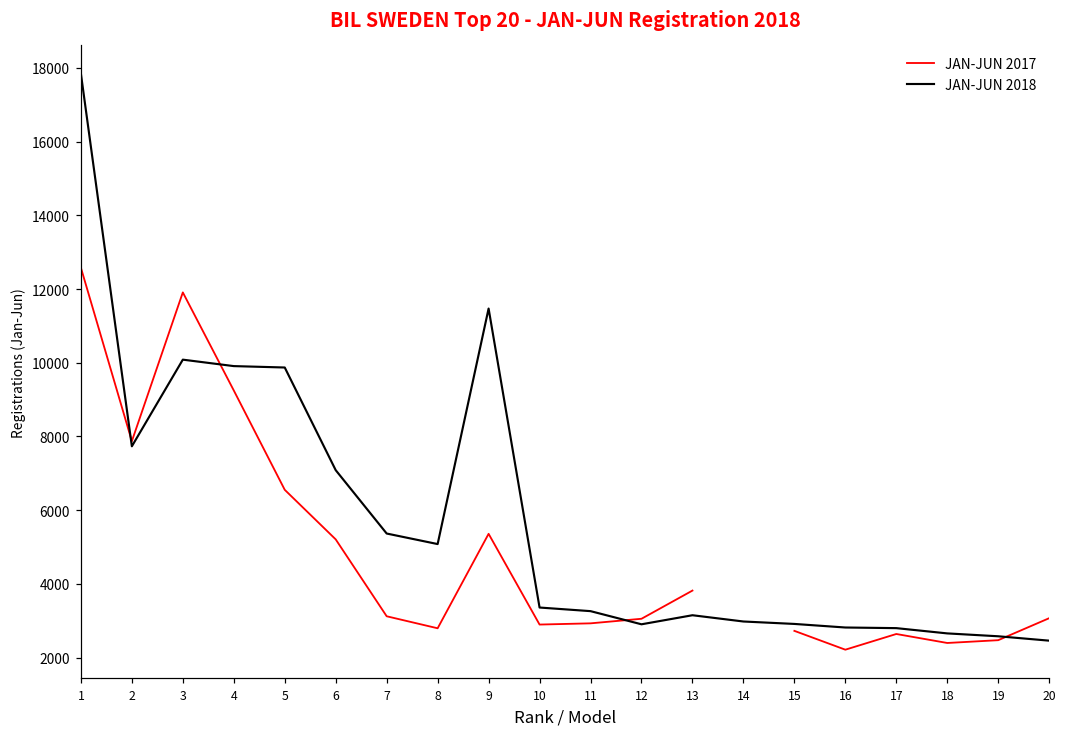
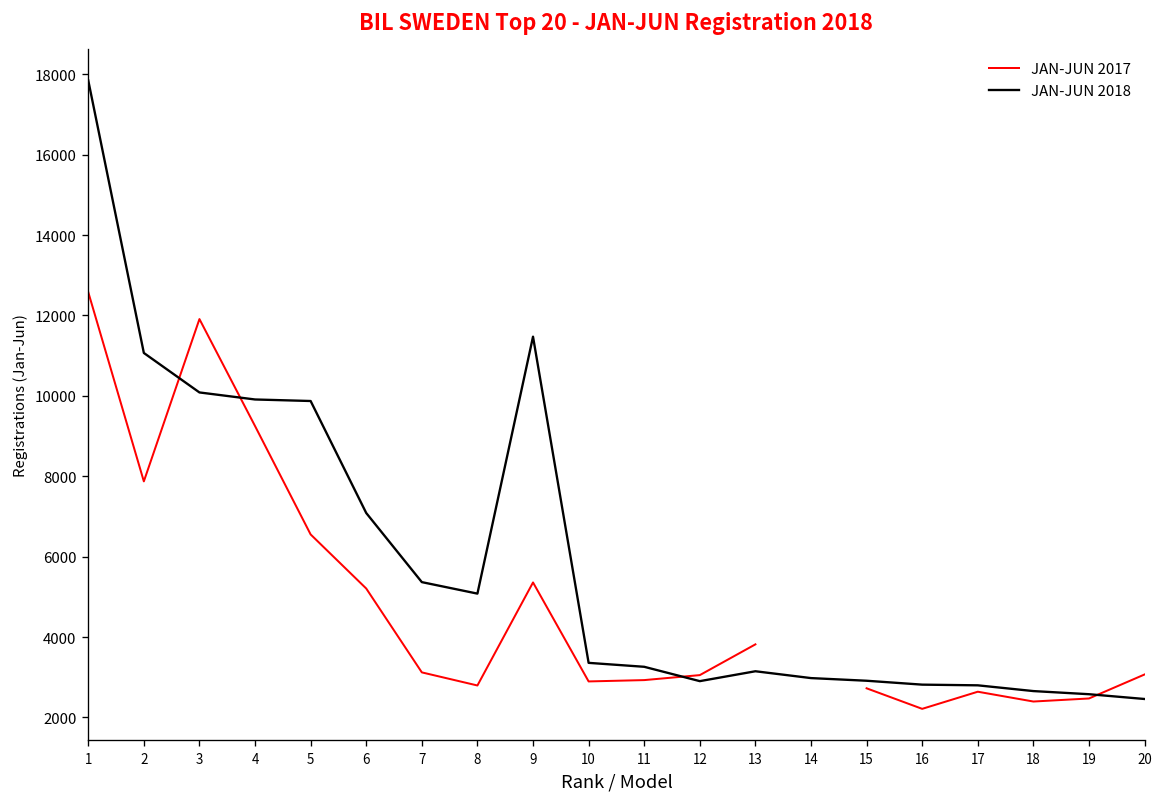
JAN-JUN 2018, 2: 7700 -> 11100
